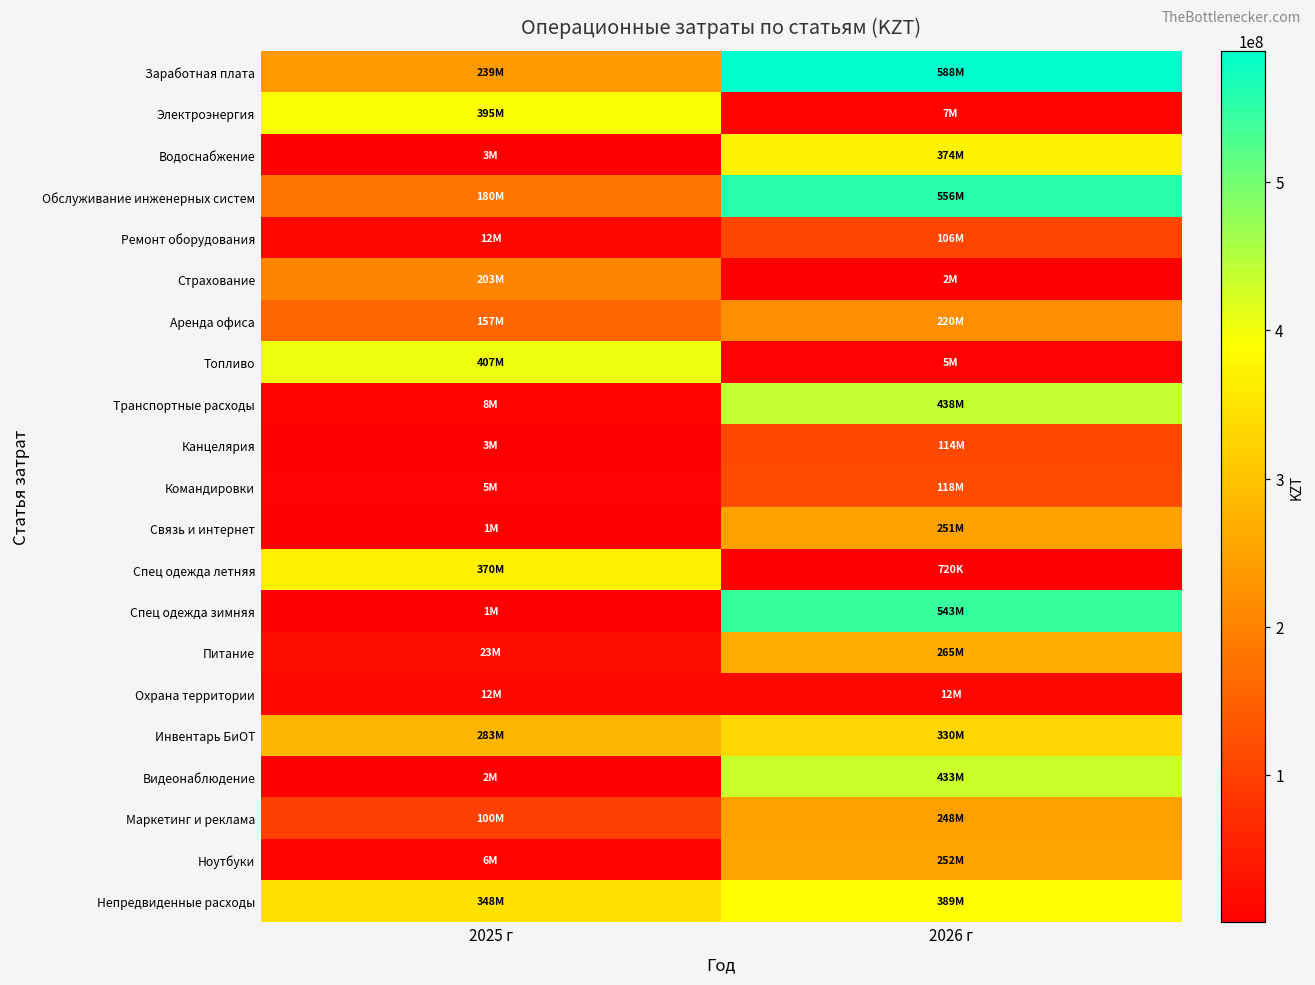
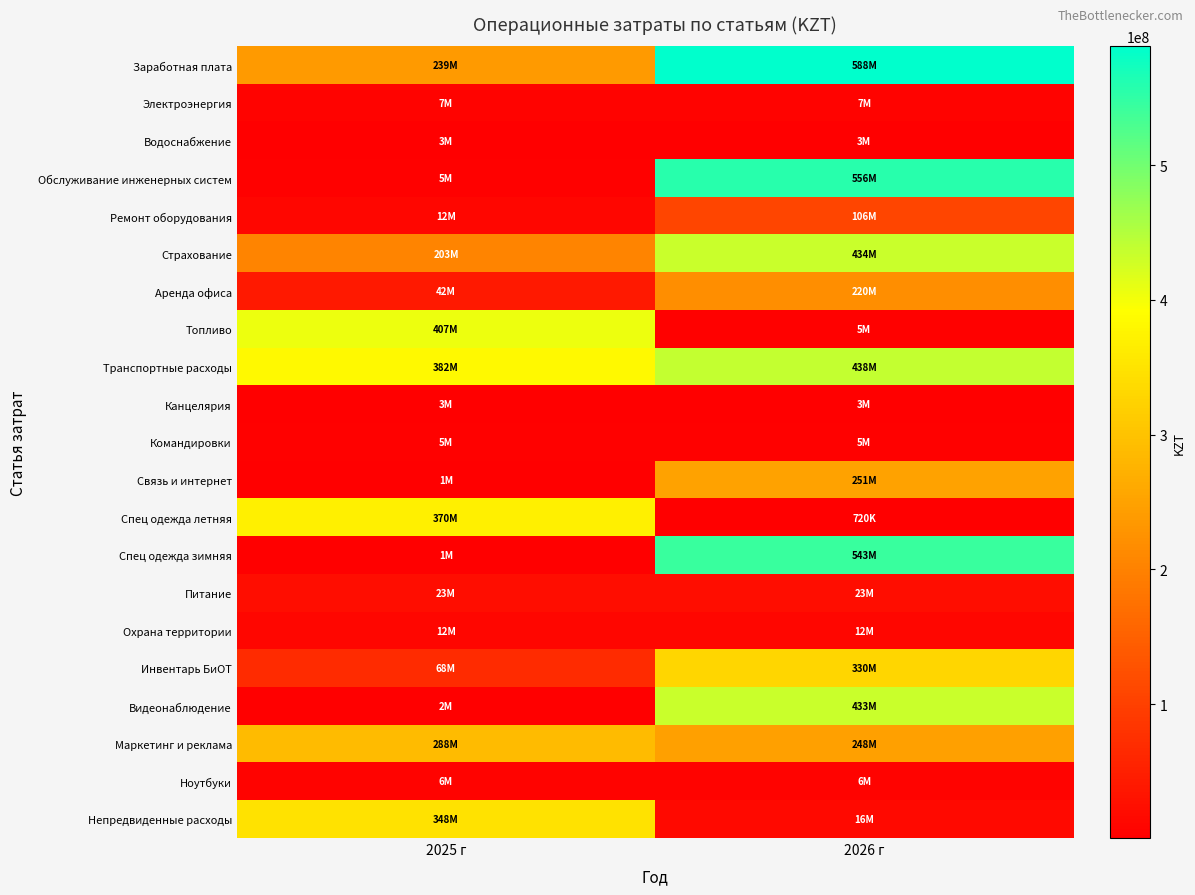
Электроэнергия, 2025 г: 395M -> 7M
Водоснабжение, 2026 г: 374M -> 3M
Обслуживание инженерных систем, 2025 г: 180M -> 5M
Страхование, 2026 г: 2M -> 434M
Аренда офиса, 2025 г: 157M -> 42M
Транспортные расходы, 2025 г: 8M -> 382M
Канцелярия, 2026 г: 114M -> 3M
Командировки, 2026 г: 118M -> 5M
Питание, 2026 г: 265M -> 23M
Инвентарь БиОТ, 2025 г: 283M -> 68M
Маркетинг и реклама, 2025 г: 100M -> 288M
Ноутбуки, 2026 г: 252M -> 6M
Непредвиденные расходы, 2026 г: 389M -> 16M
